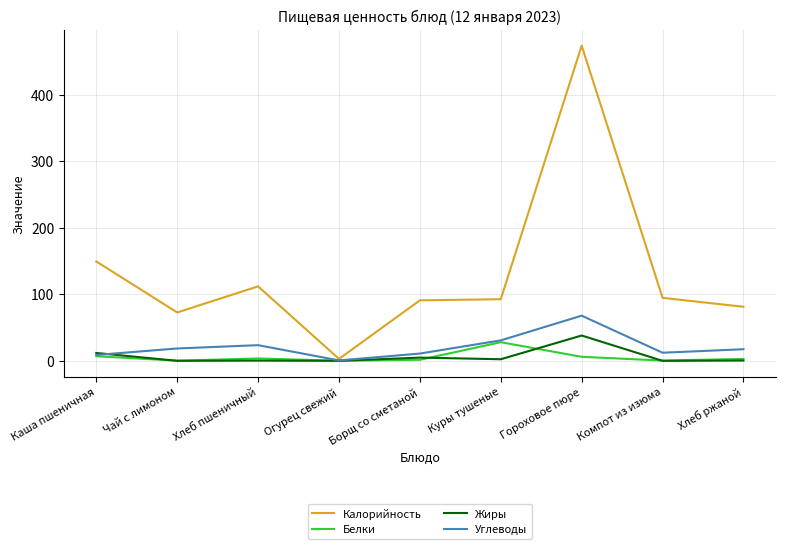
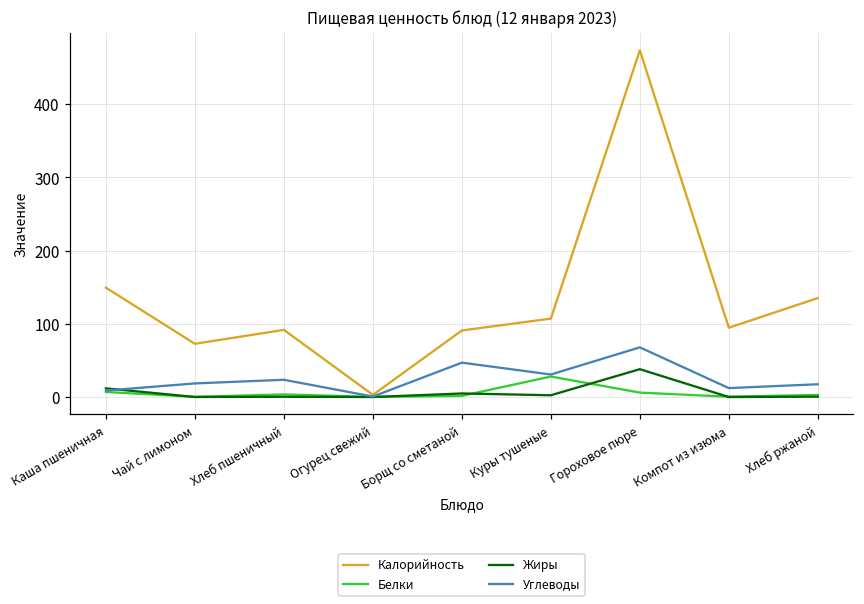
Калорийность, Хлеб пшеничный: 110 -> 90
Углеводы, Борщ со сметаной: 10 -> 50
Калорийность, Куры тушеные: 90 -> 110
Калорийность, Хлеб ржаной: 80 -> 140
